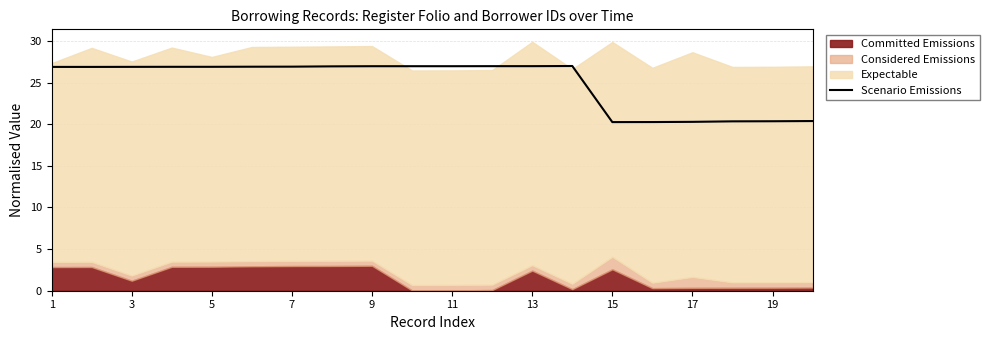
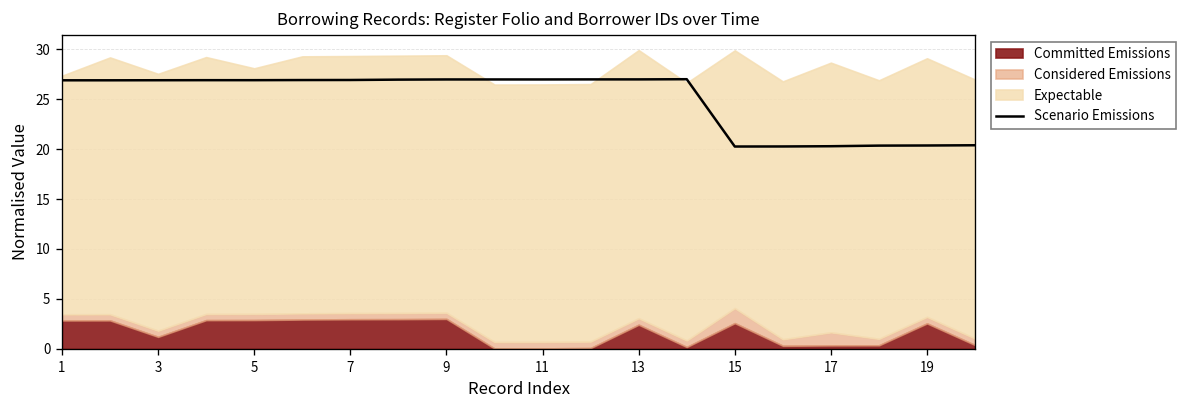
Committed Emissions, 19: 0 -> 3
